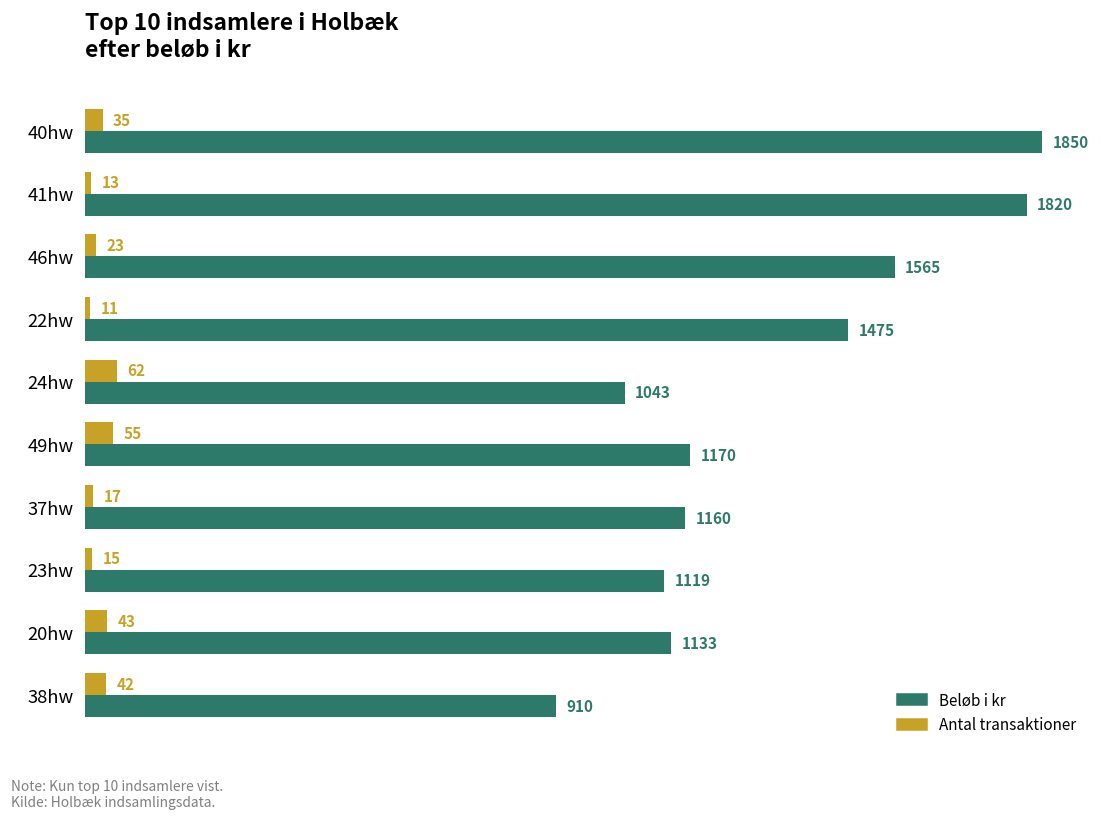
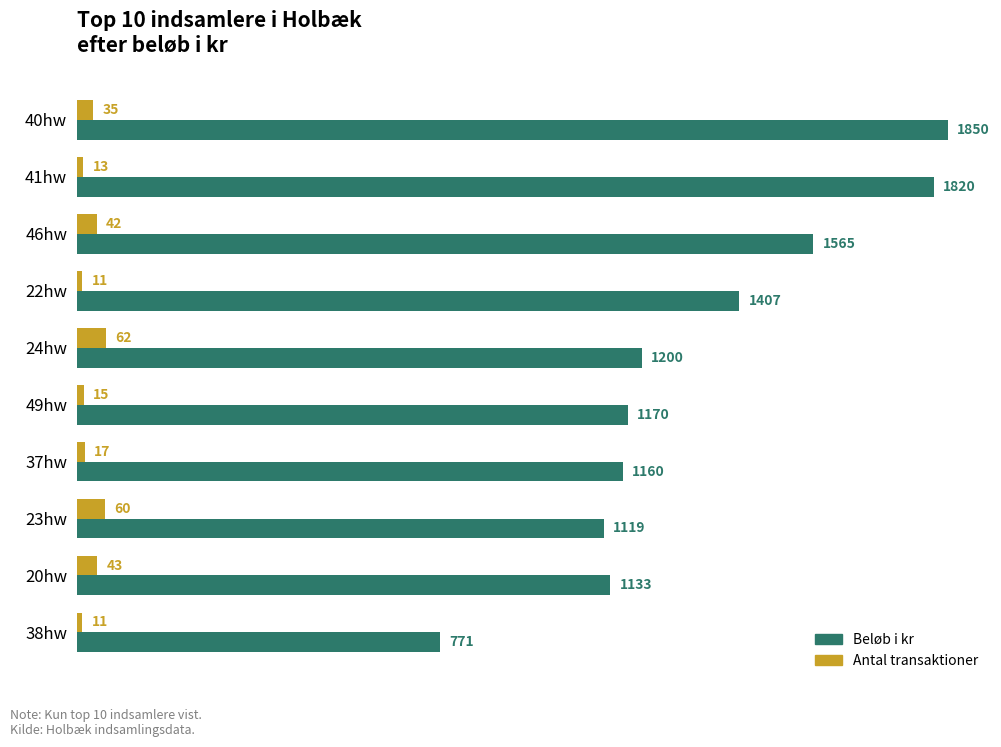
Antal transaktioner, 46hw: 23 -> 42
Beløb i kr, 22hw: 1475 -> 1407
Beløb i kr, 24hw: 1043 -> 1200
Antal transaktioner, 49hw: 55 -> 15
Antal transaktioner, 23hw: 15 -> 60
Antal transaktioner, 38hw: 42 -> 11
Beløb i kr, 38hw: 910 -> 771
